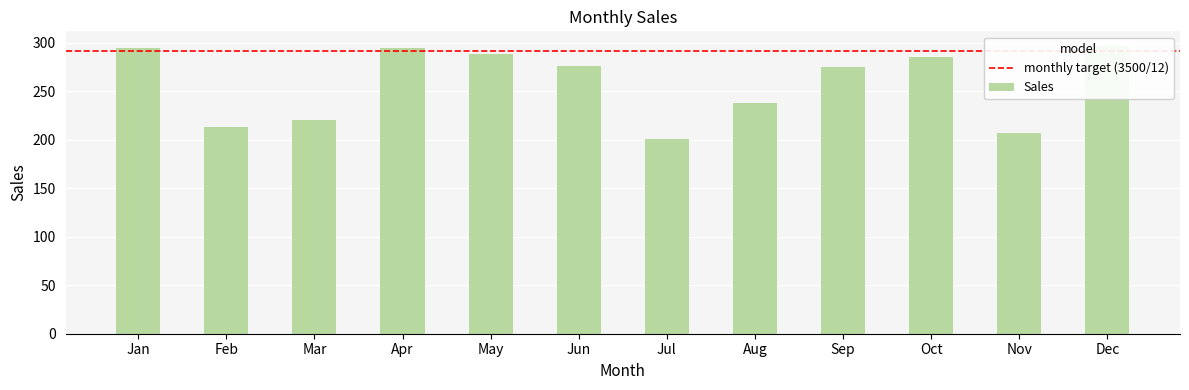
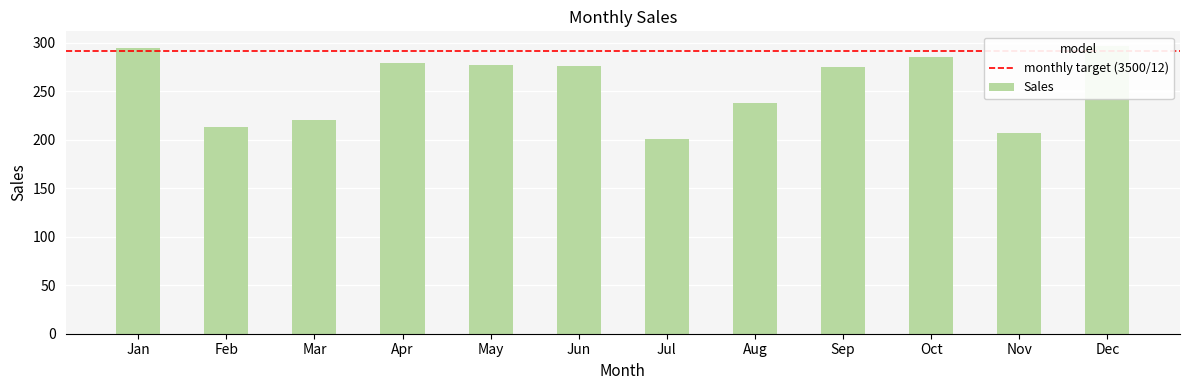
Apr: 300 -> 280
May: 290 -> 280
